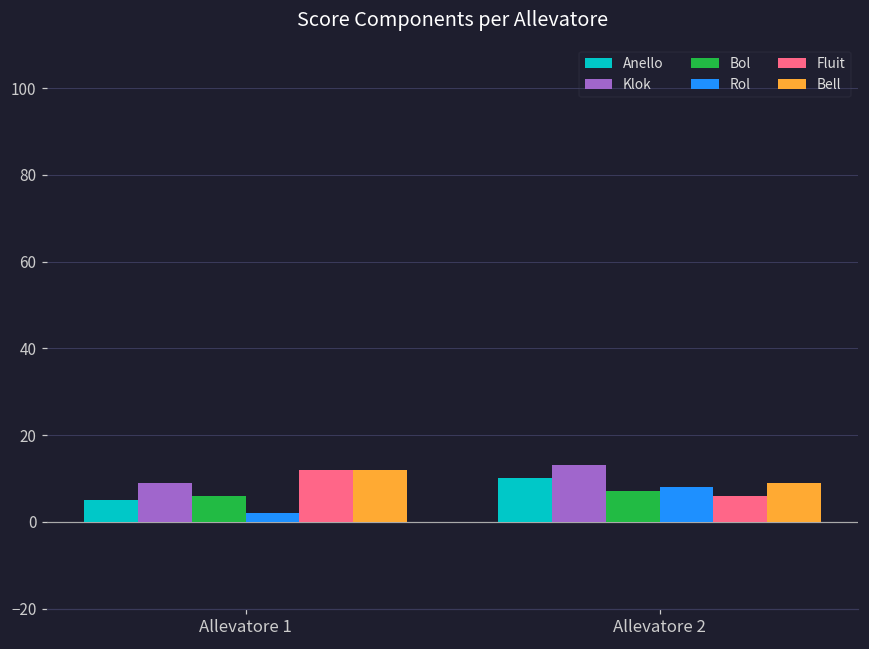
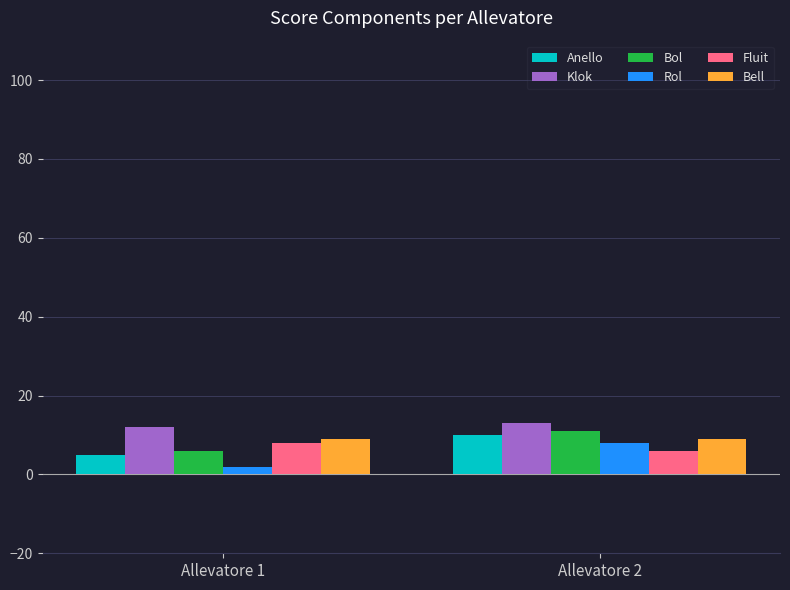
Klok, Allevatore 1: 9 -> 12
Fluit, Allevatore 1: 12 -> 8
Bell, Allevatore 1: 12 -> 9
Bol, Allevatore 2: 7 -> 11
